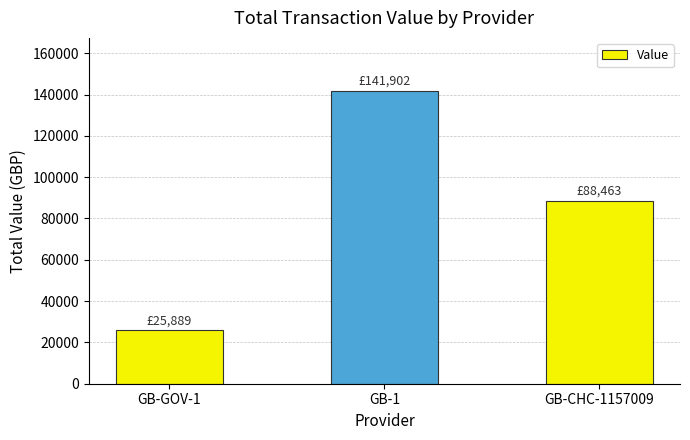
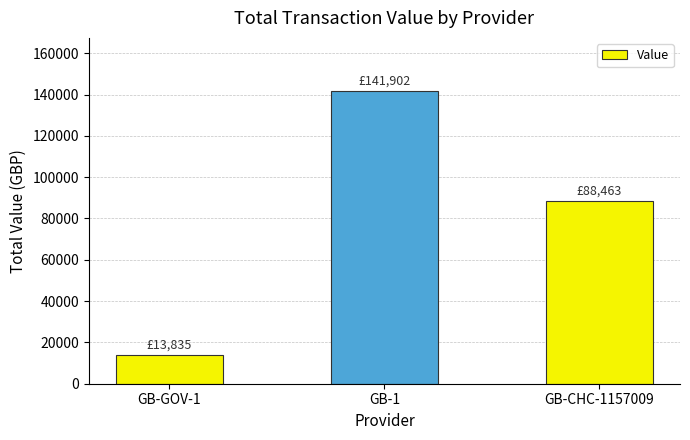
GB-GOV-1: £25,889 -> £13,835
